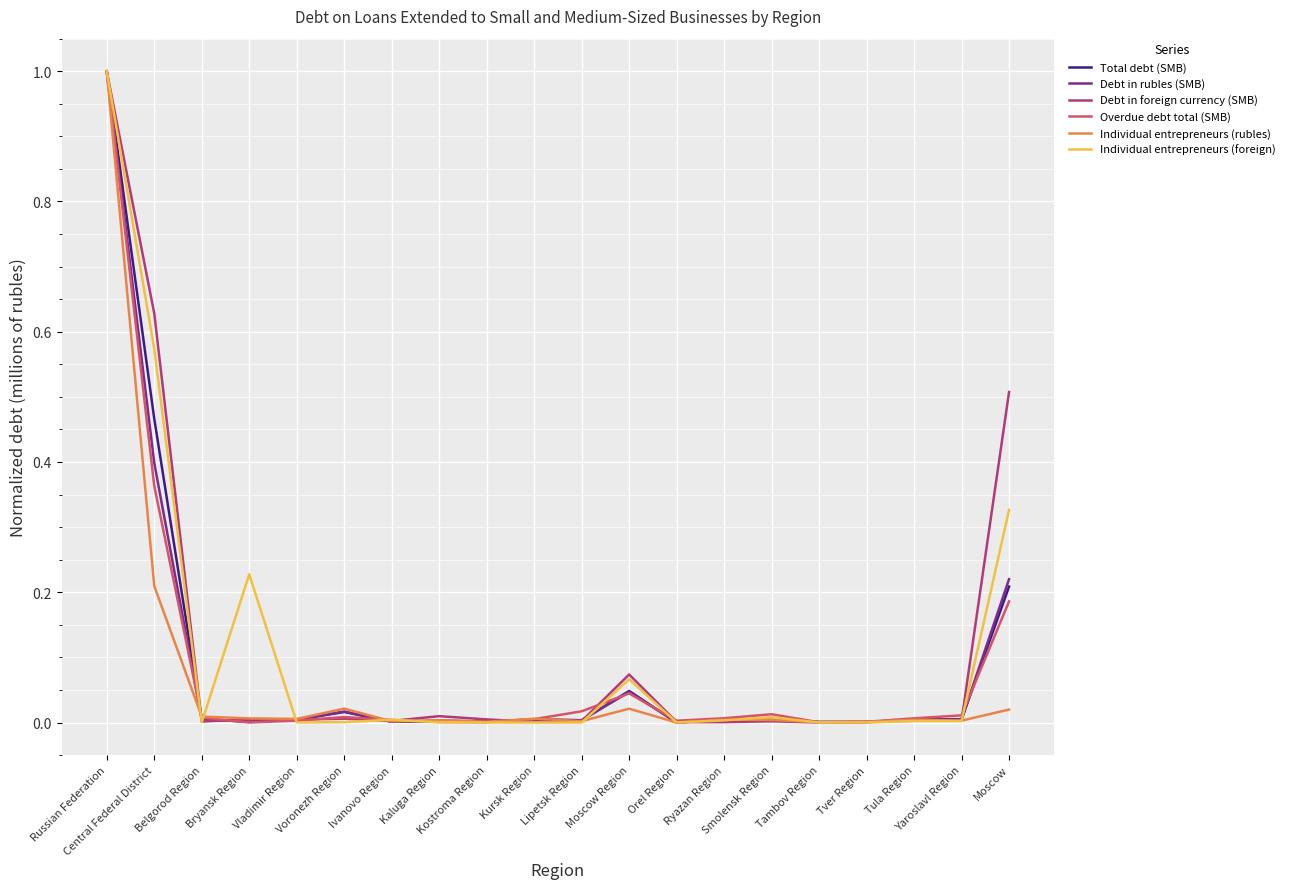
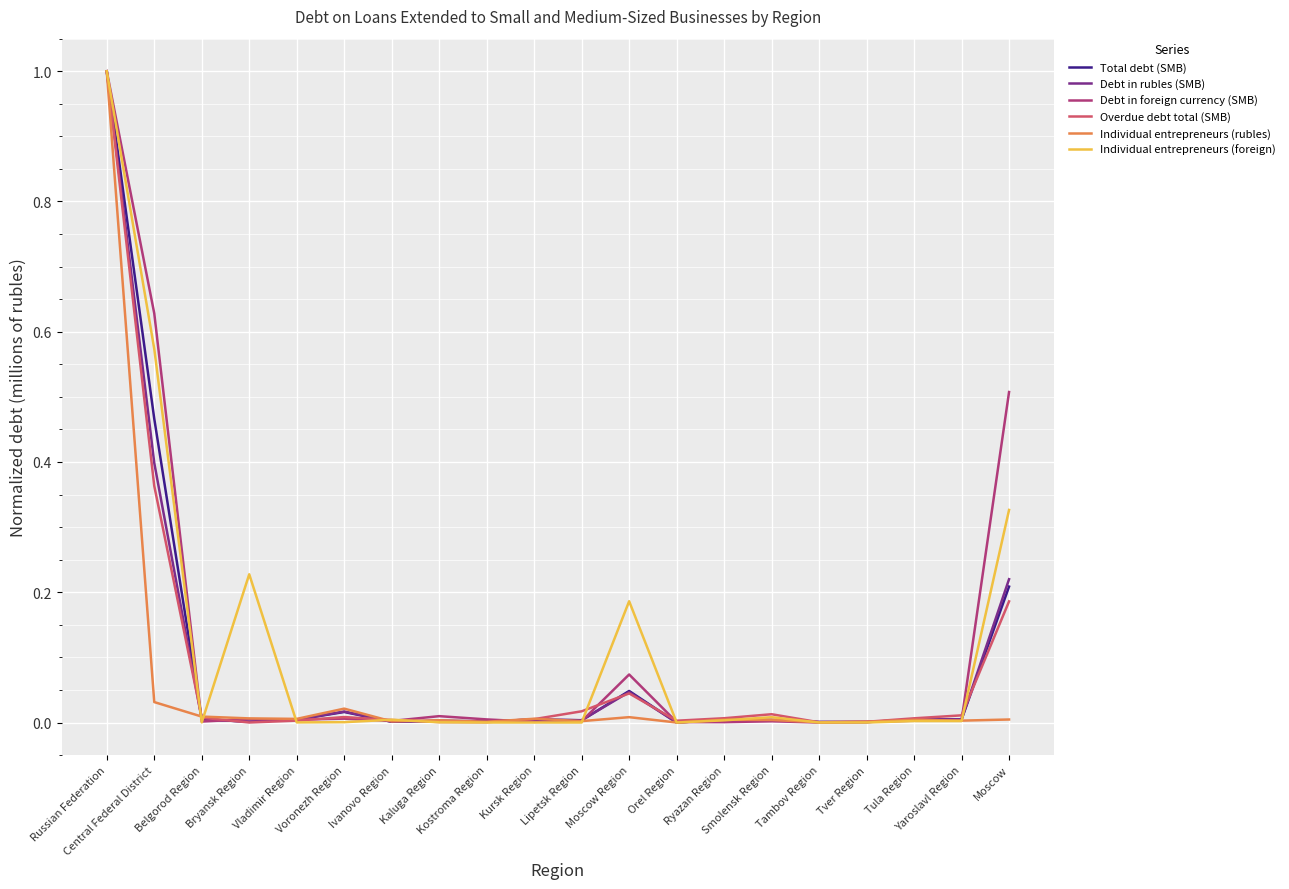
Individual entrepreneurs (rubles), Central Federal District: 0.21 -> 0.03
Individual entrepreneurs (rubles), Moscow Region: 0.02 -> 0.01
Individual entrepreneurs (foreign), Moscow Region: 0.07 -> 0.19
Individual entrepreneurs (rubles), Moscow: 0.02 -> 0.00
